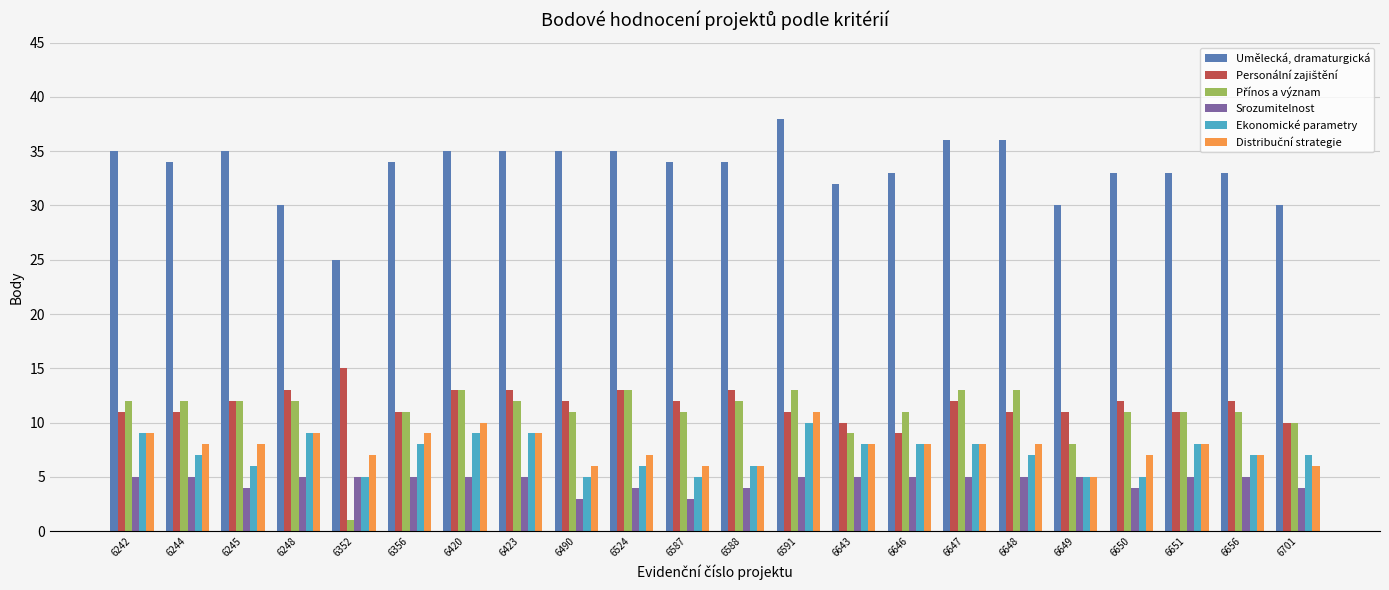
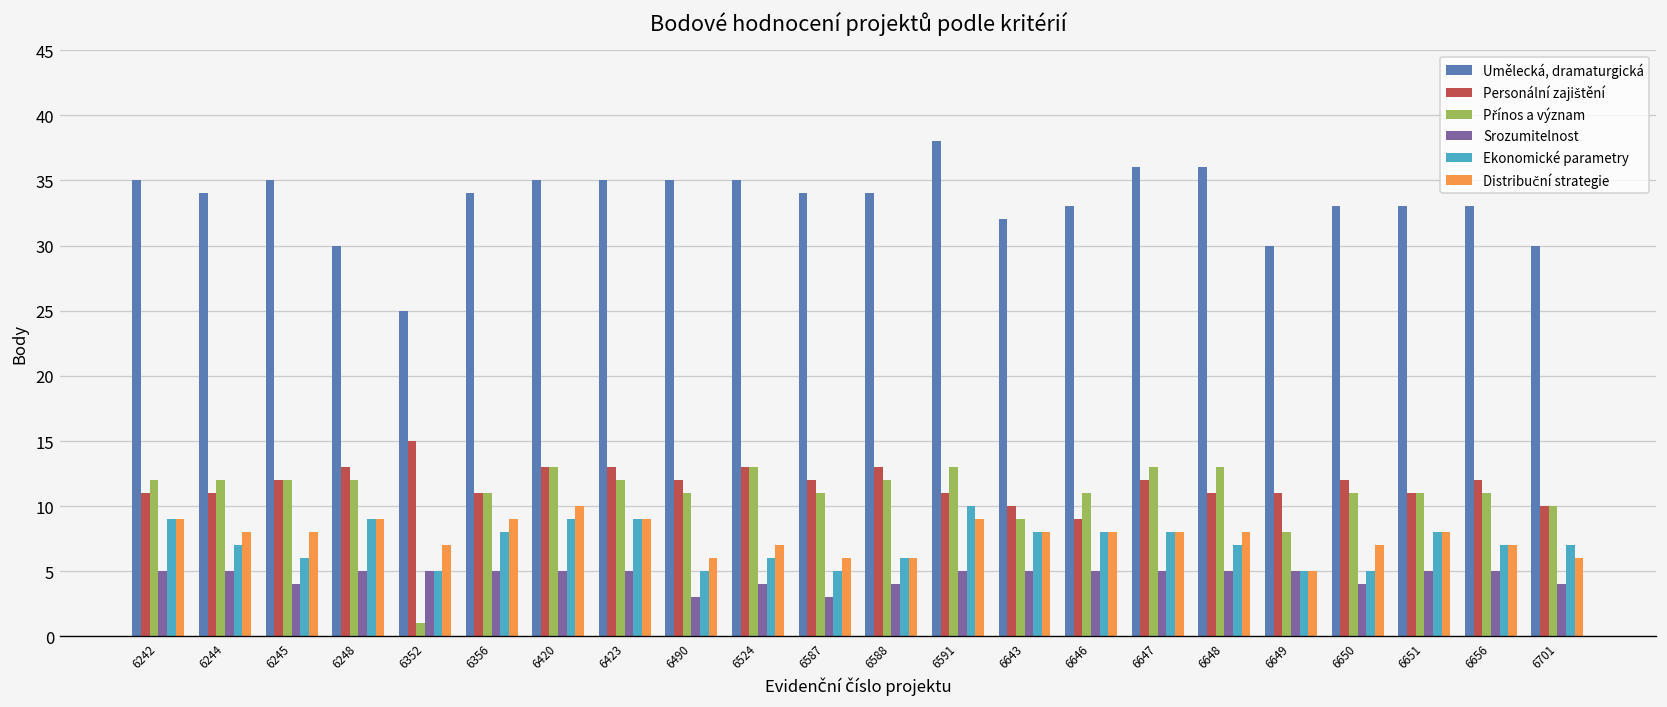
Distribuční strategie, 6591: 11 -> 9
